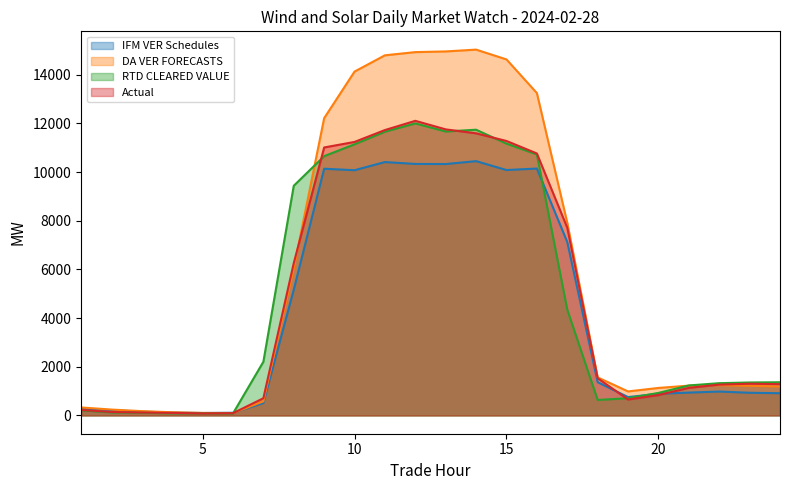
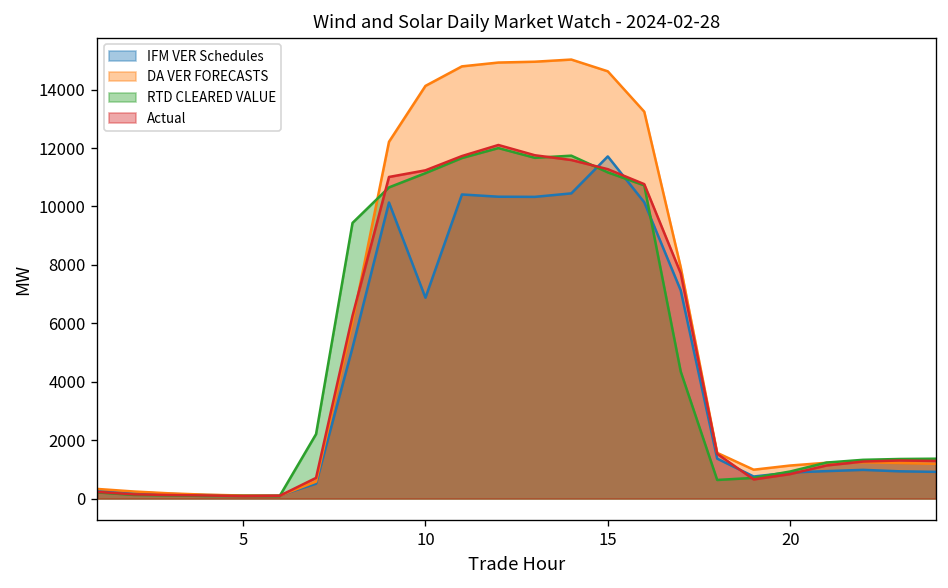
IFM VER Schedules, 10: 10100 -> 6900
IFM VER Schedules, 15: 10100 -> 11700
